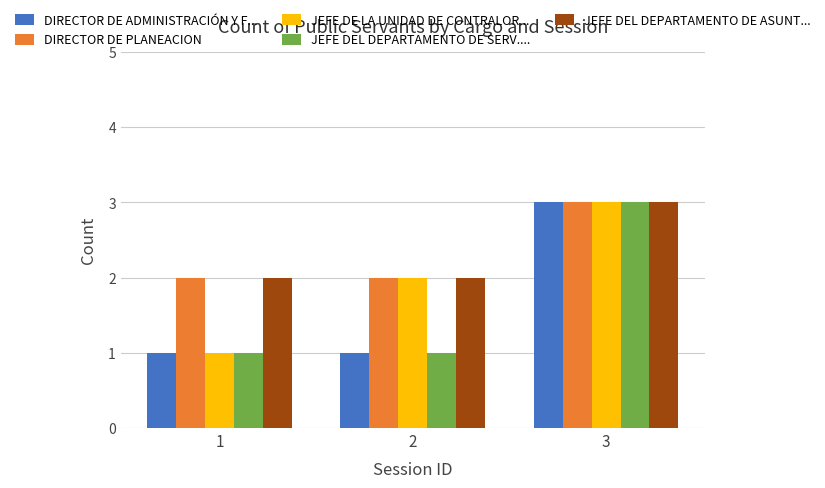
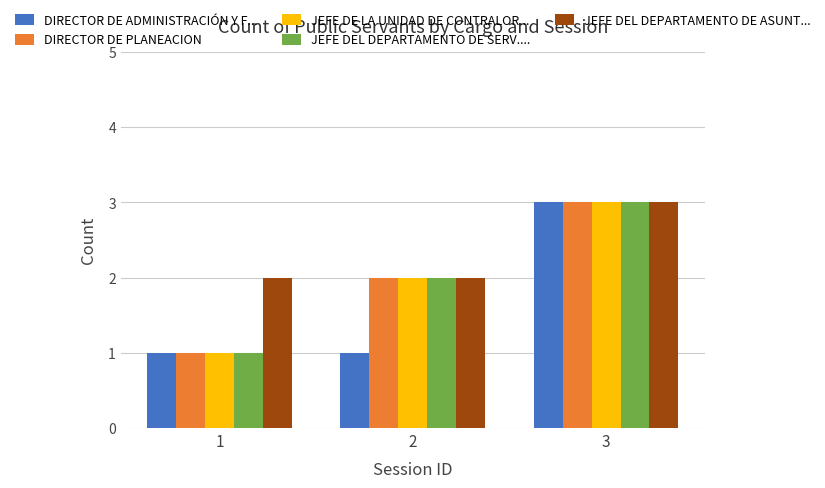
DIRECTOR DE PLANEACION, 1: 2 -> 1
JEFE DEL DEPARTAMENTO DE SERV...., 2: 1 -> 2
